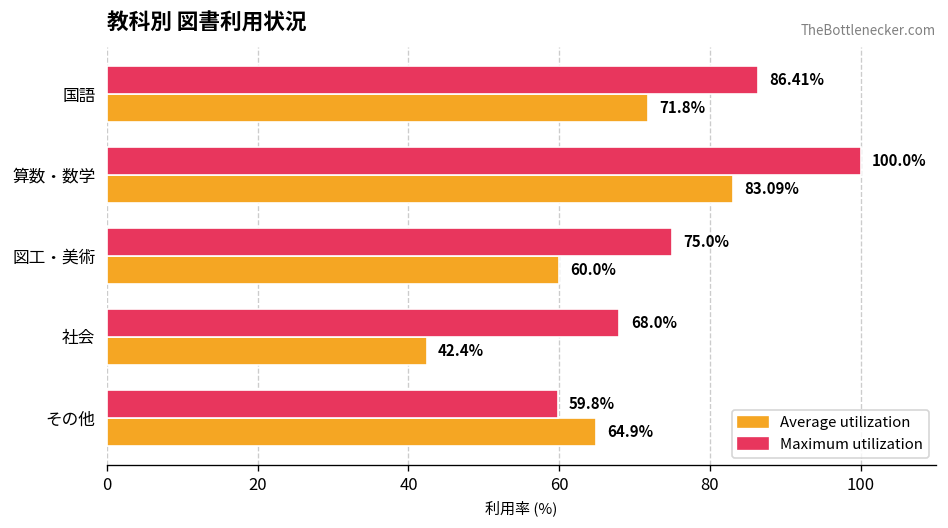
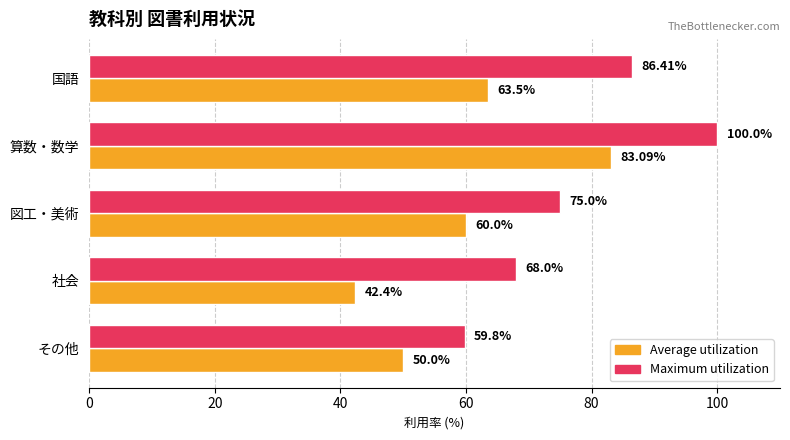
Average utilization, 国語: 71.8% -> 63.5%
Average utilization, その他: 64.9% -> 50.0%
